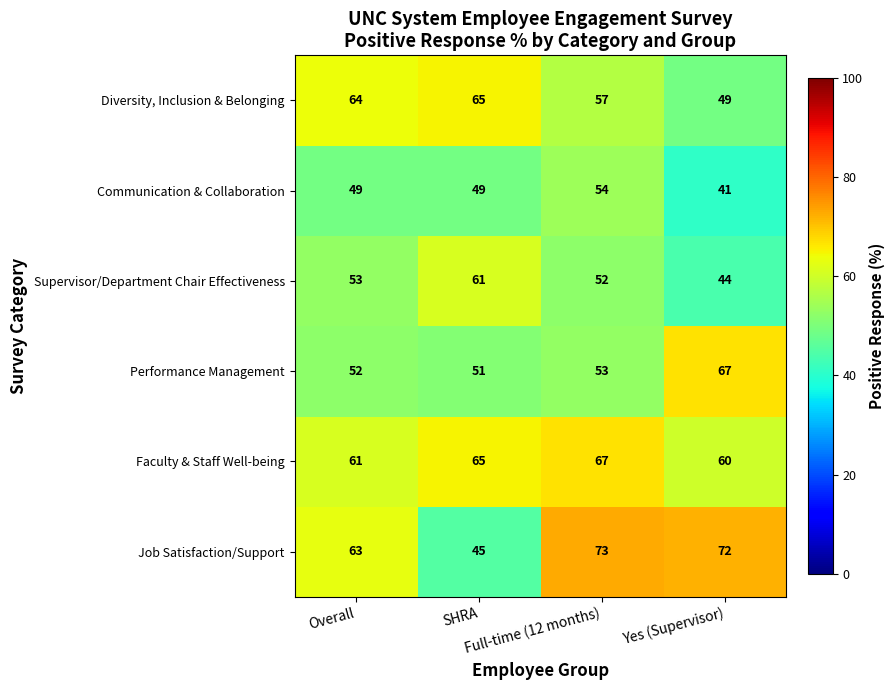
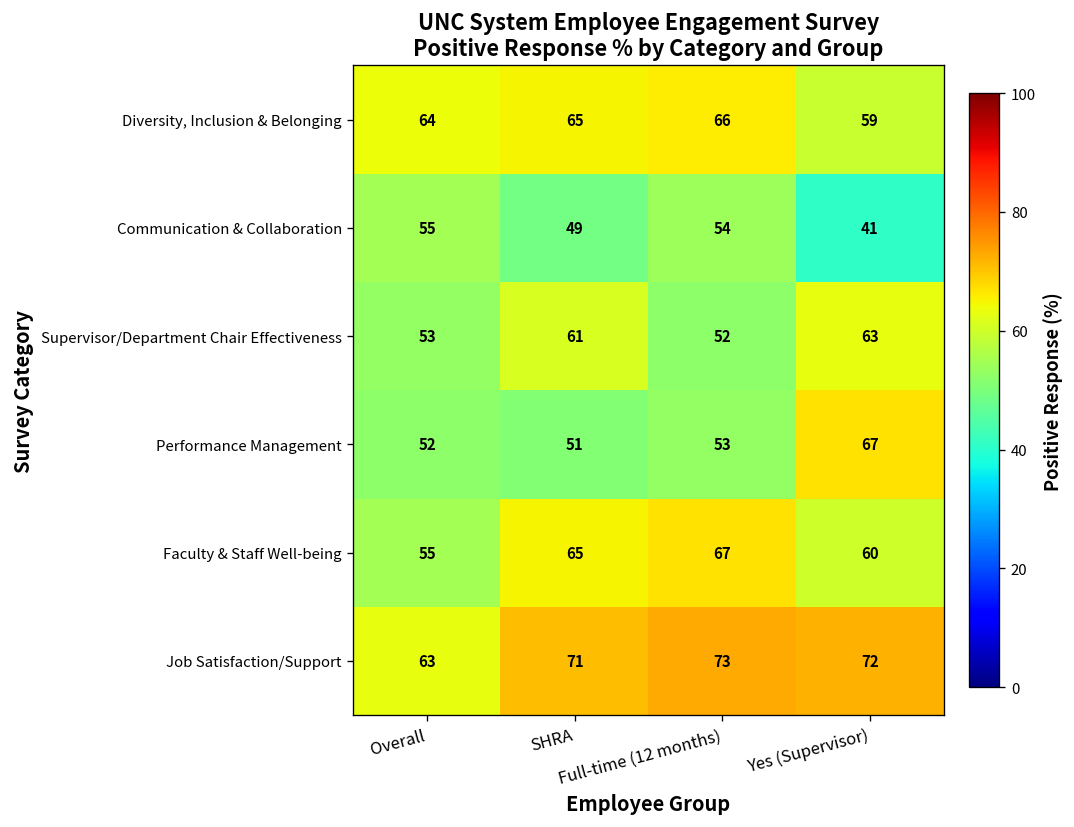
Diversity, Inclusion & Belonging, Full-time (12 months): 57 -> 66
Diversity, Inclusion & Belonging, Yes (Supervisor): 49 -> 59
Communication & Collaboration, Overall: 49 -> 55
Supervisor/Department Chair Effectiveness, Yes (Supervisor): 44 -> 63
Faculty & Staff Well-being, Overall: 61 -> 55
Job Satisfaction/Support, SHRA: 45 -> 71
